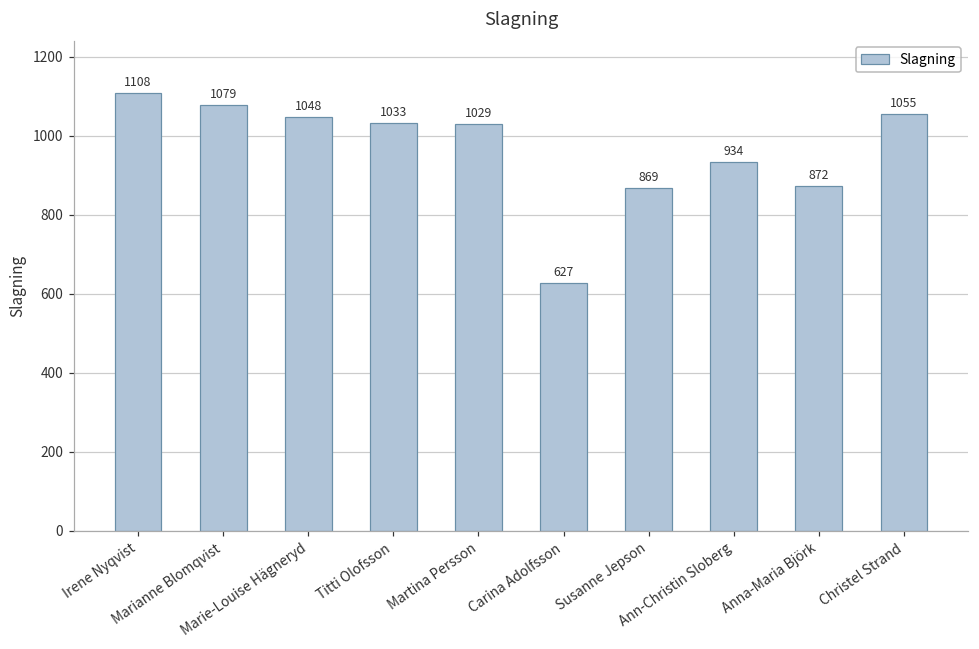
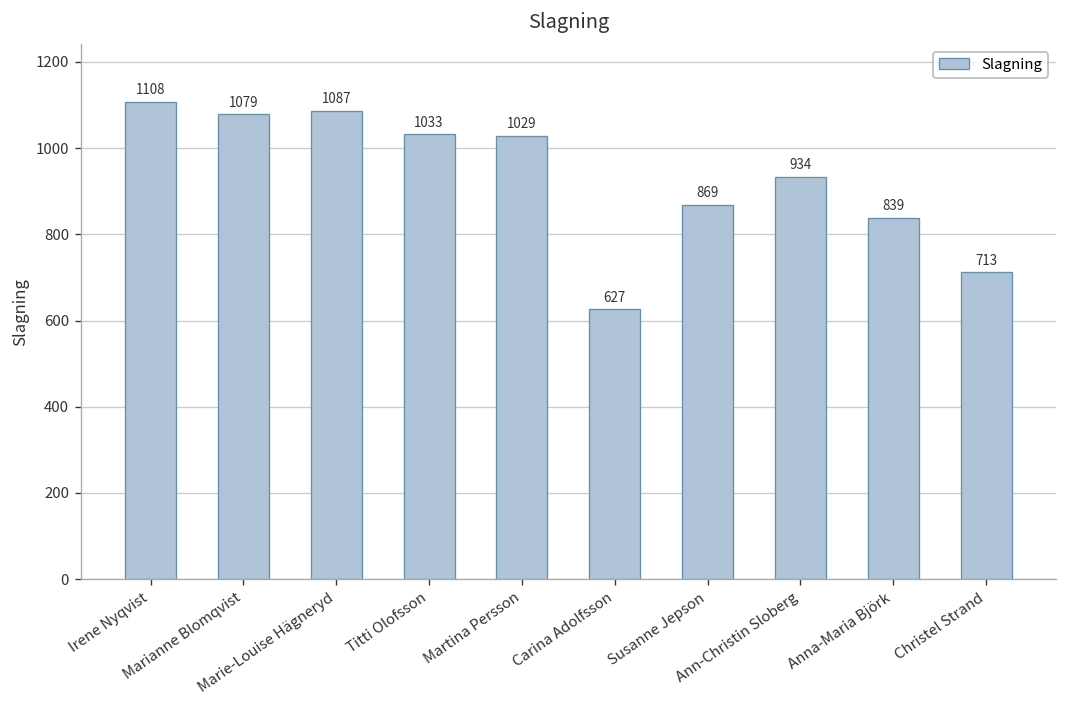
Marie-Louise Hägneryd: 1048 -> 1087
Anna-Maria Björk: 872 -> 839
Christel Strand: 1055 -> 713
